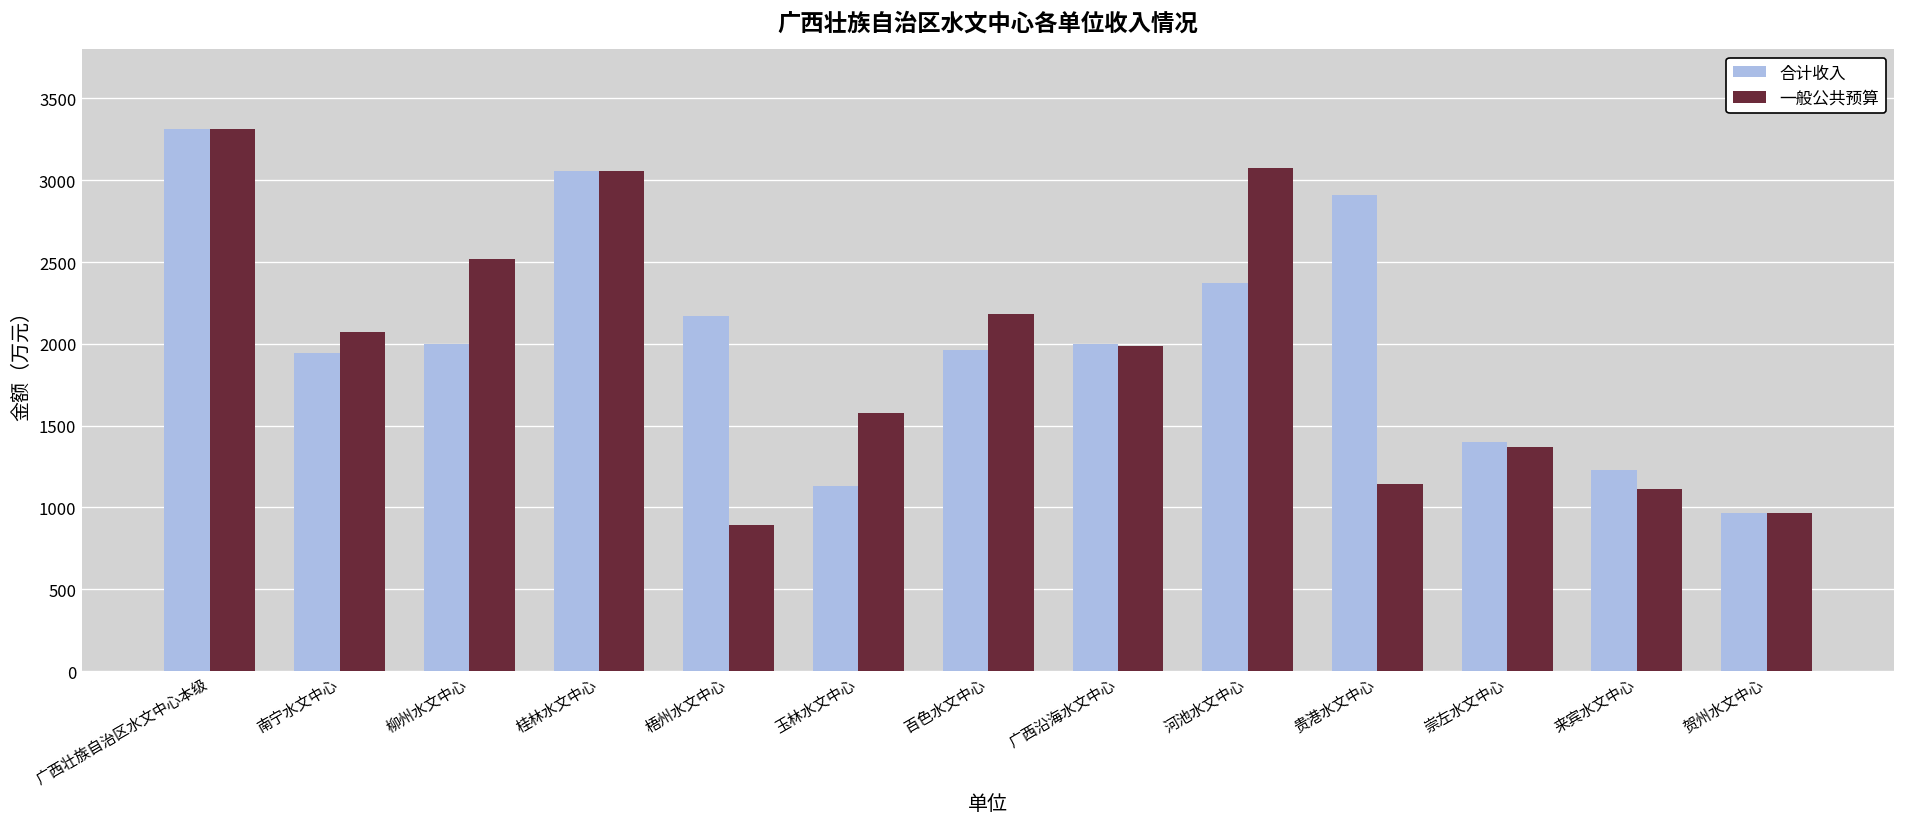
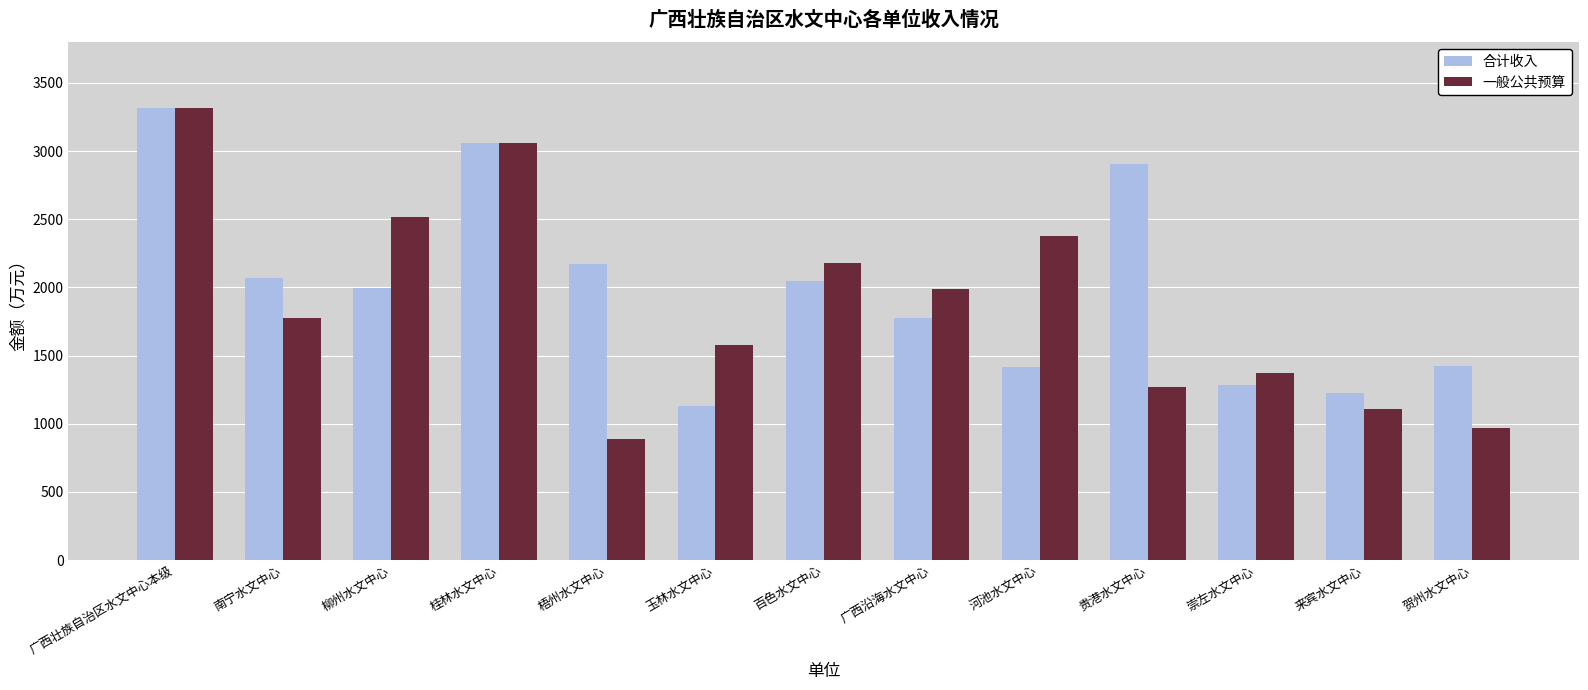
合计收入, 南宁水文中心: 1940 -> 2070
一般公共预算, 南宁水文中心: 2070 -> 1780
合计收入, 百色水文中心: 1960 -> 2050
合计收入, 广西沿海水文中心: 2000 -> 1770
合计收入, 河池水文中心: 2370 -> 1420
一般公共预算, 河池水文中心: 3070 -> 2370
一般公共预算, 贵港水文中心: 1140 -> 1270
合计收入, 崇左水文中心: 1400 -> 1290
合计收入, 贺州水文中心: 970 -> 1430
